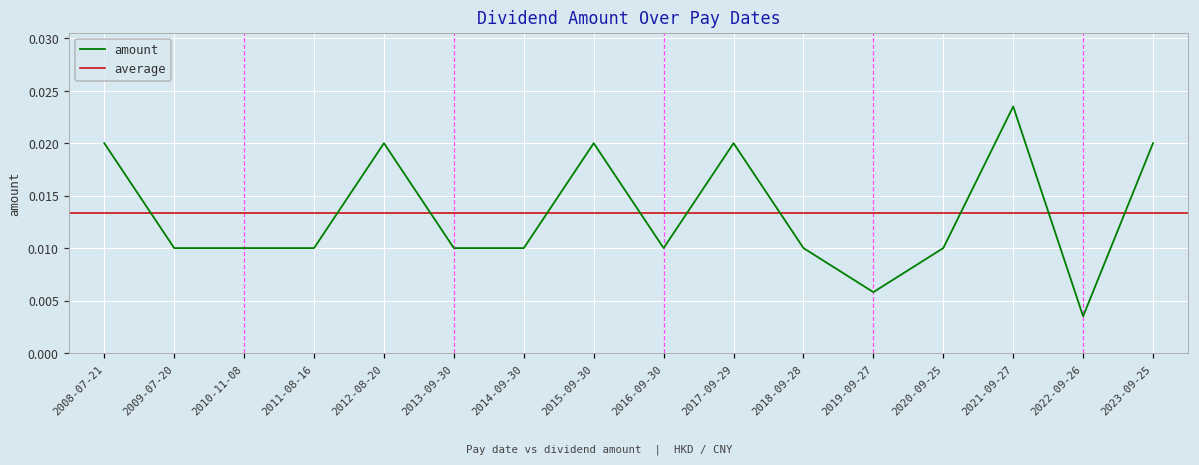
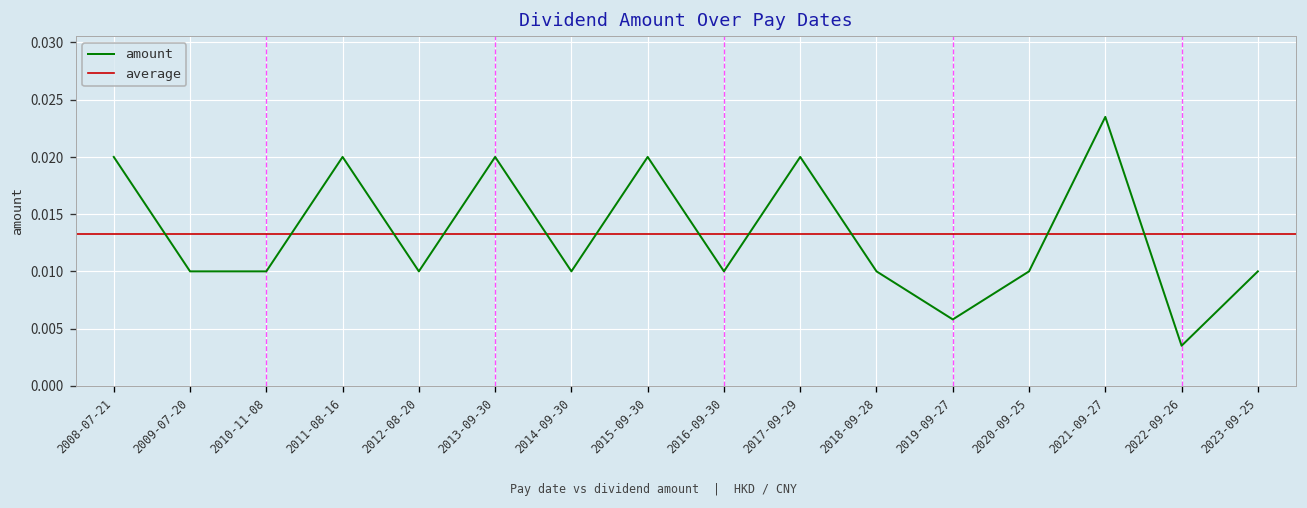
2011-08-16: 0.01 -> 0.02
2012-08-20: 0.02 -> 0.01
2013-09-30: 0.01 -> 0.02
2023-09-25: 0.02 -> 0.01
